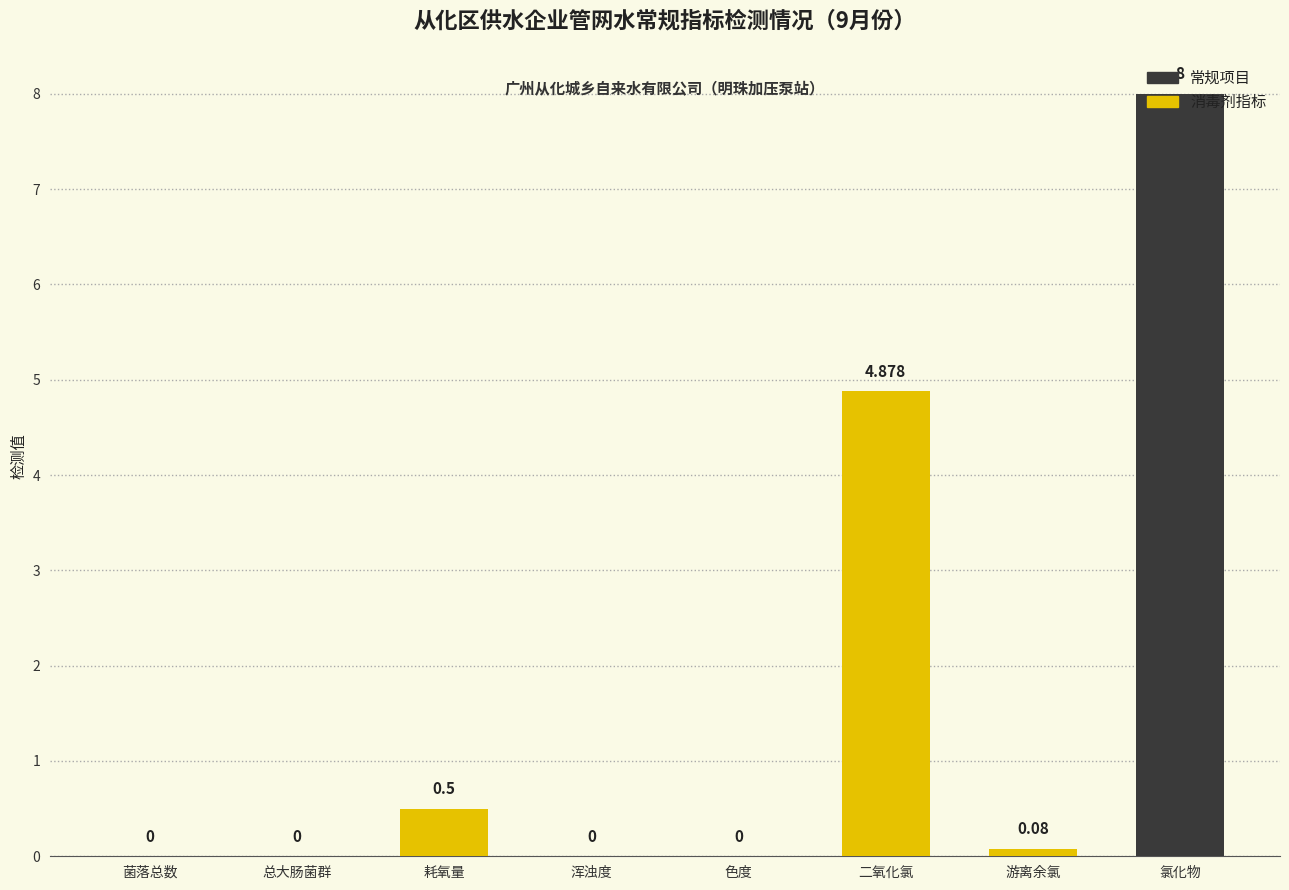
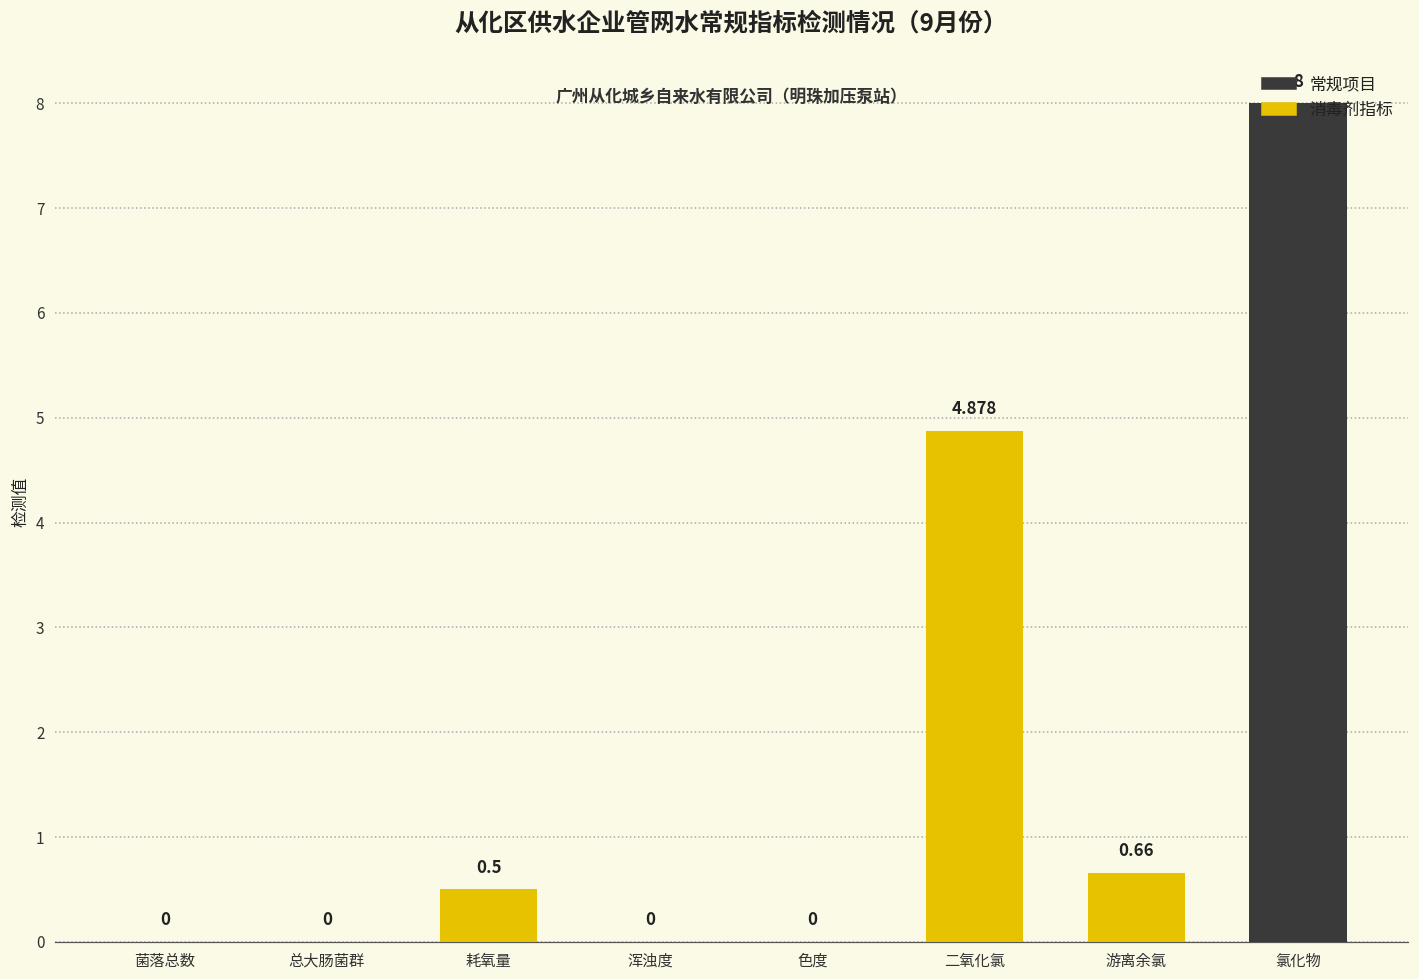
游离余氯: 0.08 -> 0.66
